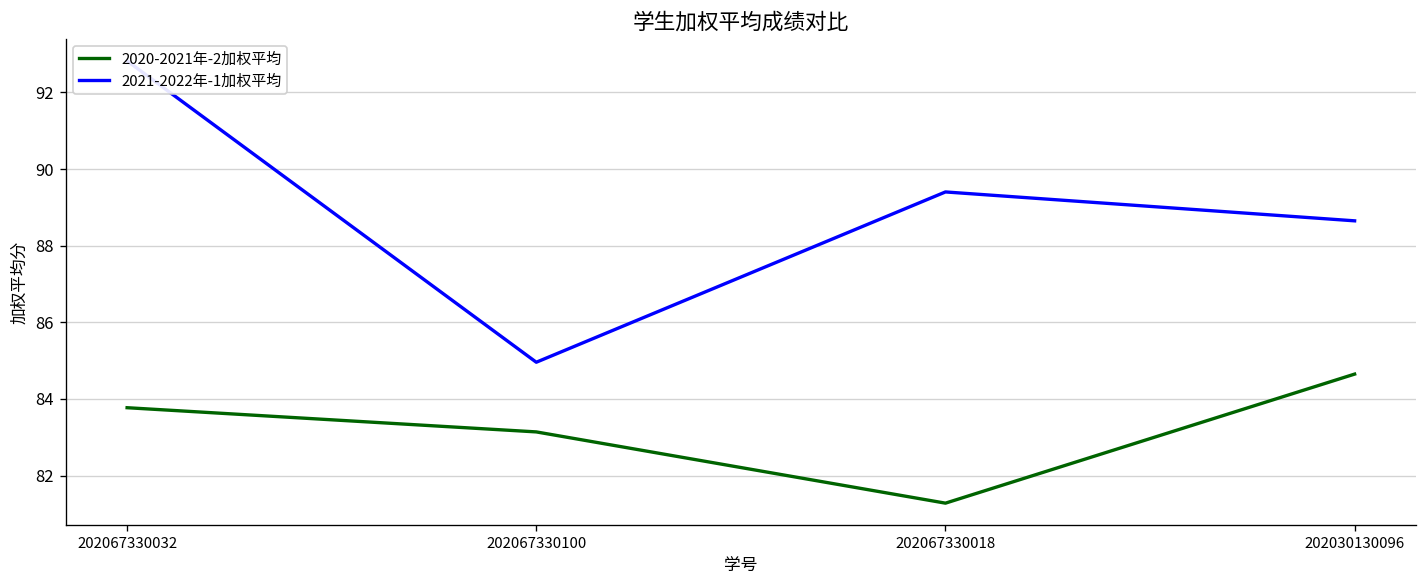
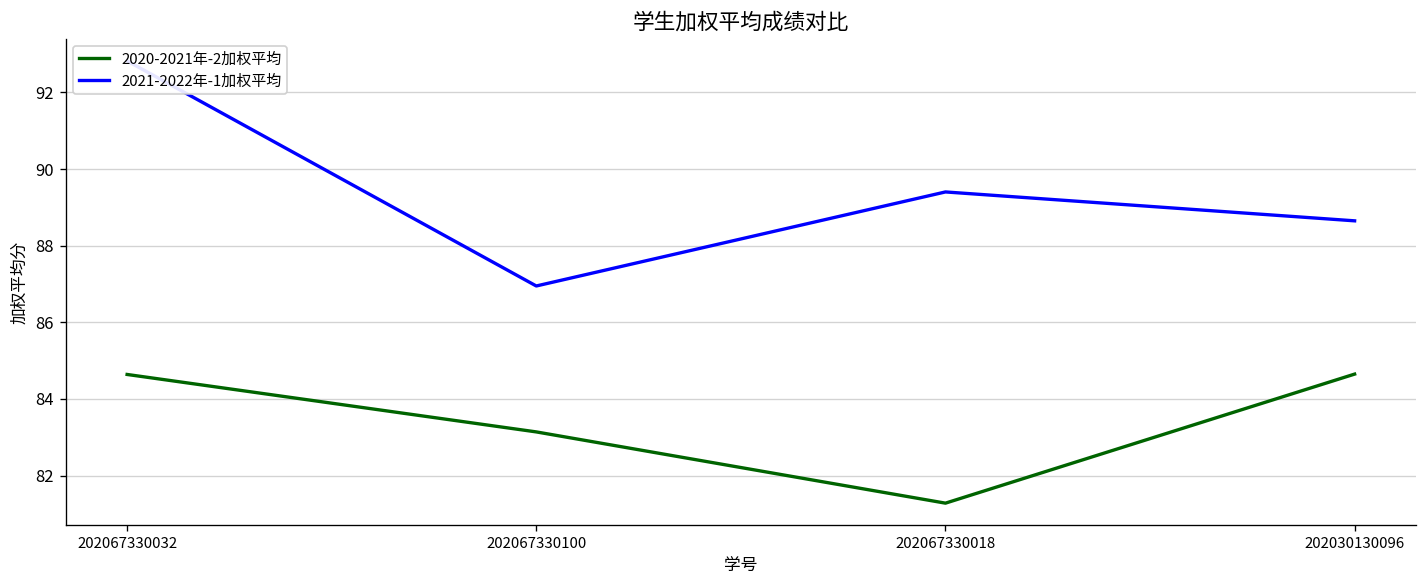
2020-2021年-2加权平均, 202067330032: 83.8 -> 84.6
2021-2022年-1加权平均, 202067330100: 85.0 -> 86.9
